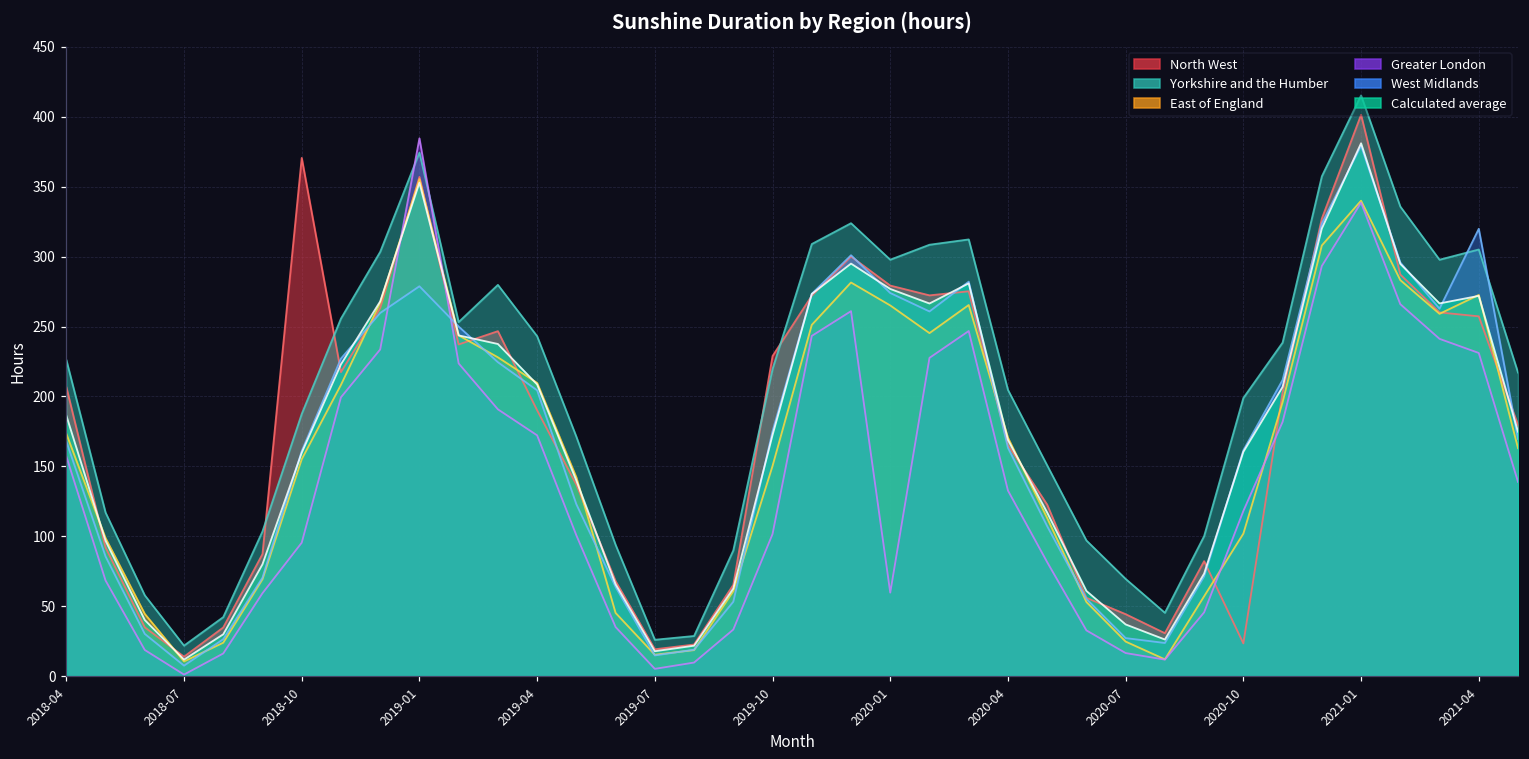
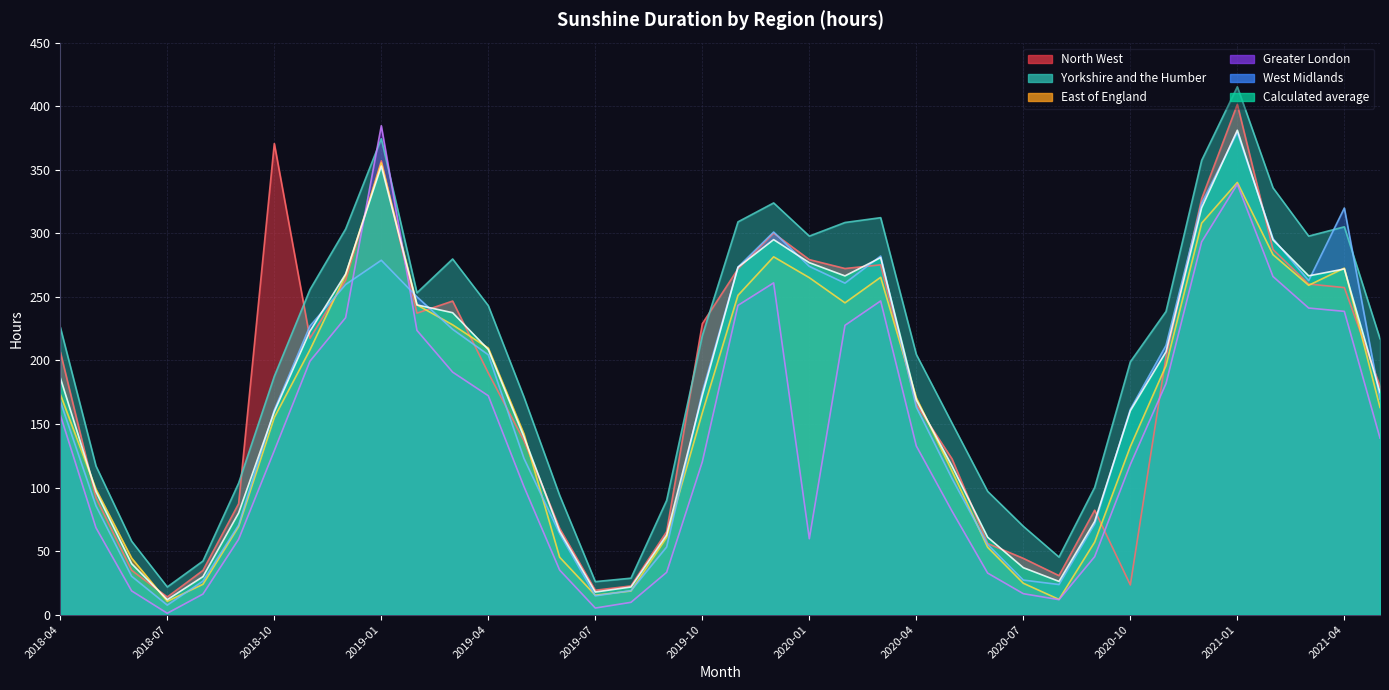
Greater London, 2018-10: 95 -> 129
East of England, 2019-10: 150 -> 159
Greater London, 2019-10: 102 -> 120
East of England, 2020-10: 102 -> 132
Greater London, 2021-04: 231 -> 239
